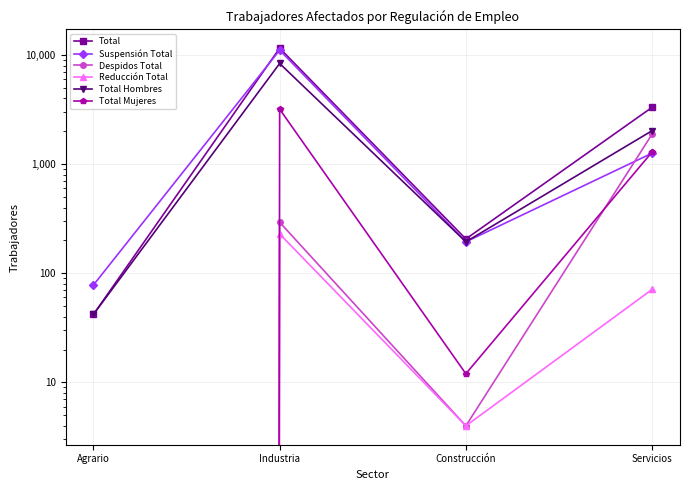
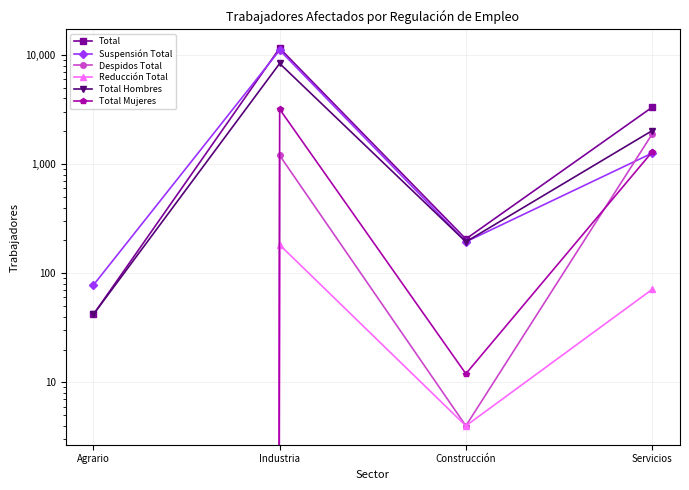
Despidos Total, Industria: 290 -> 1,200
Reducción Total, Industria: 230 -> 180
